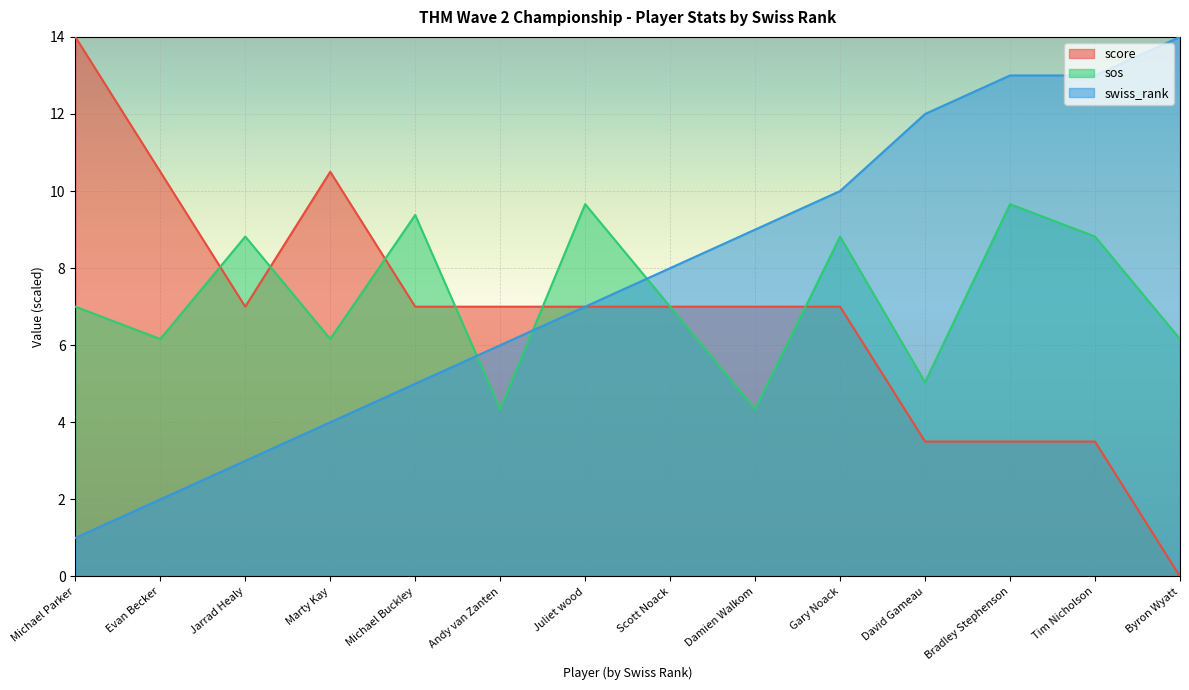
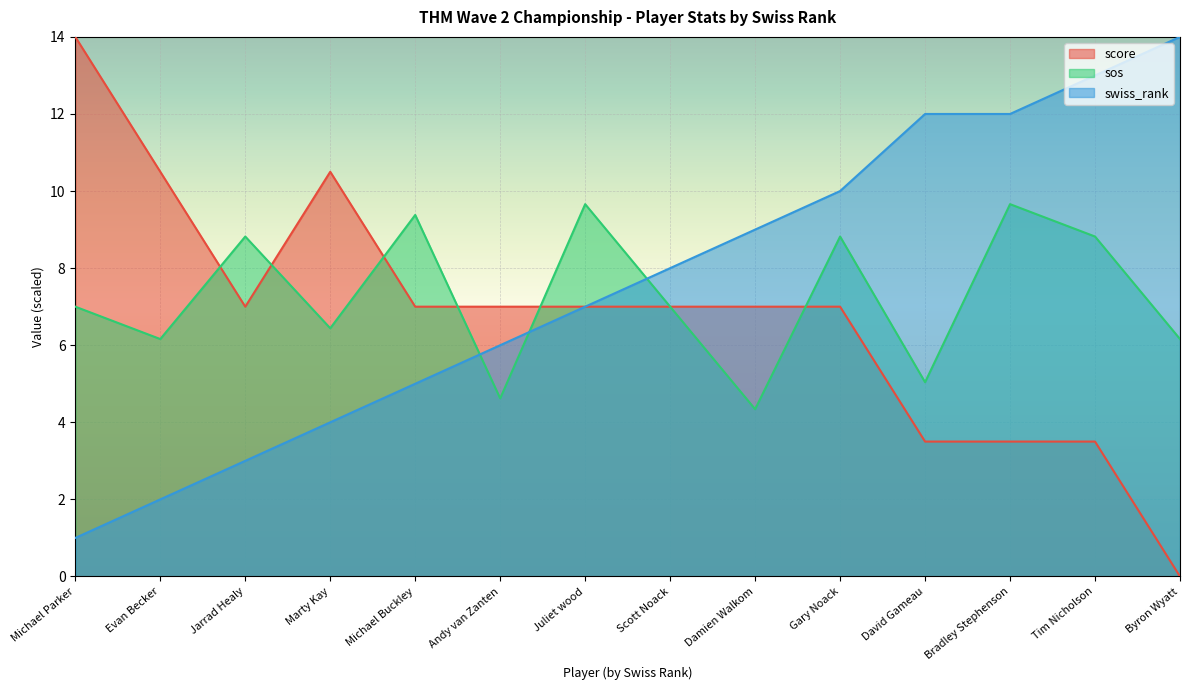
sos, Marty Kay: 6.2 -> 6.4
sos, Andy van Zanten: 4.3 -> 4.6
swiss_rank, Bradley Stephenson: 13 -> 12
